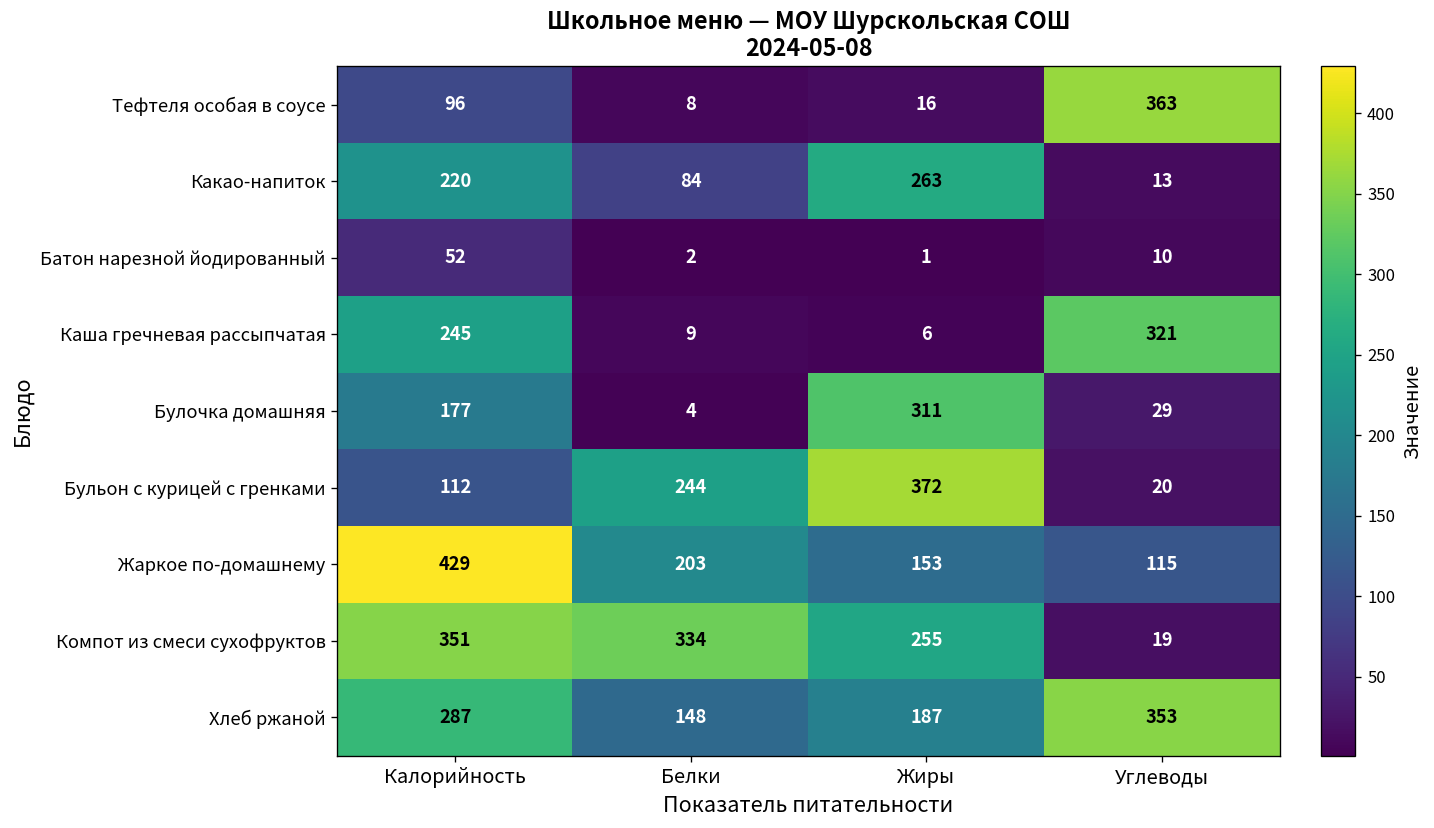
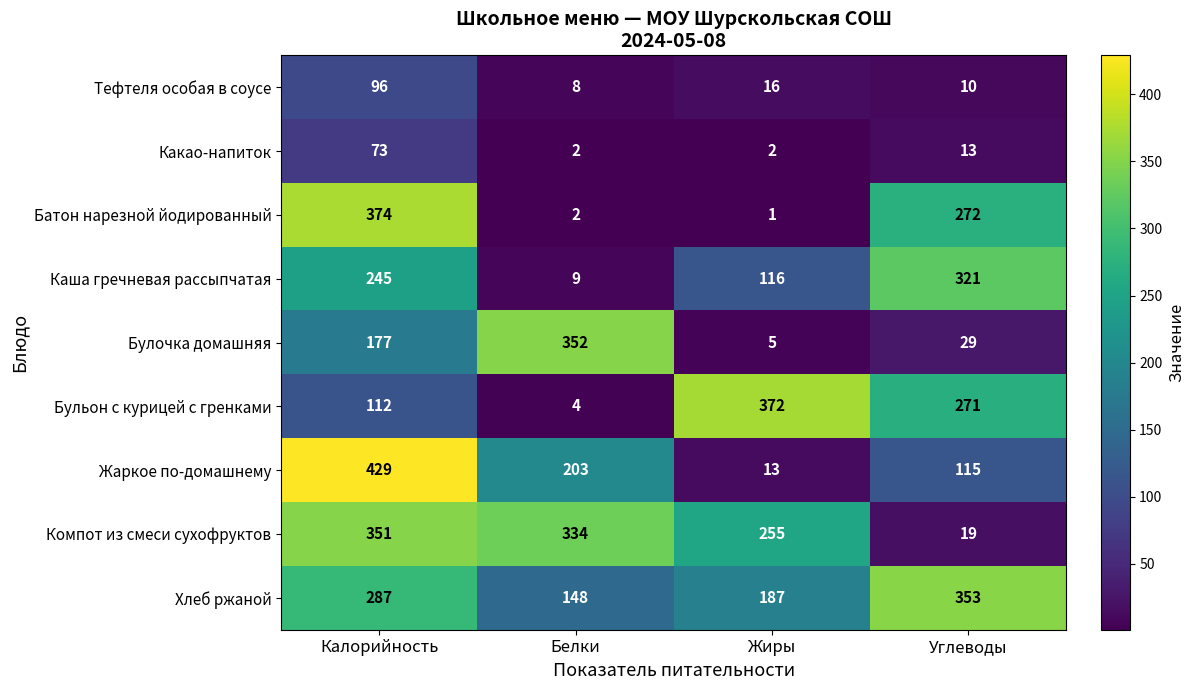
Тефтеля особая в соусе, Углеводы: 363 -> 10
Какао-напиток, Калорийность: 220 -> 73
Какао-напиток, Белки: 84 -> 2
Какао-напиток, Жиры: 263 -> 2
Батон нарезной йодированный, Калорийность: 52 -> 374
Батон нарезной йодированный, Углеводы: 10 -> 272
Каша гречневая рассыпчатая, Жиры: 6 -> 116
Булочка домашняя, Белки: 4 -> 352
Булочка домашняя, Жиры: 311 -> 5
Бульон с курицей с гренками, Белки: 244 -> 4
Бульон с курицей с гренками, Углеводы: 20 -> 271
Жаркое по-домашнему, Жиры: 153 -> 13
